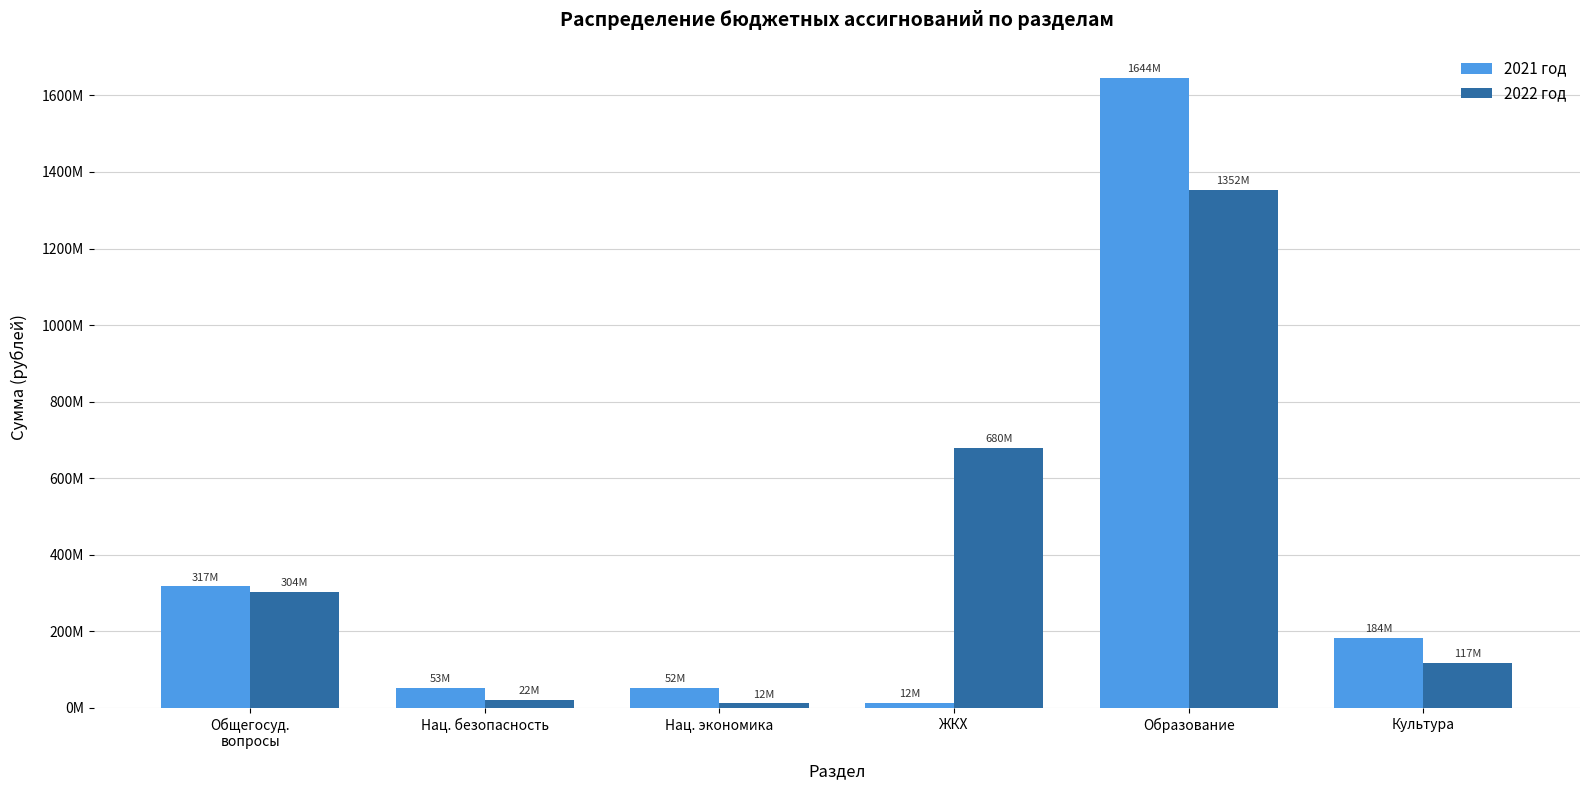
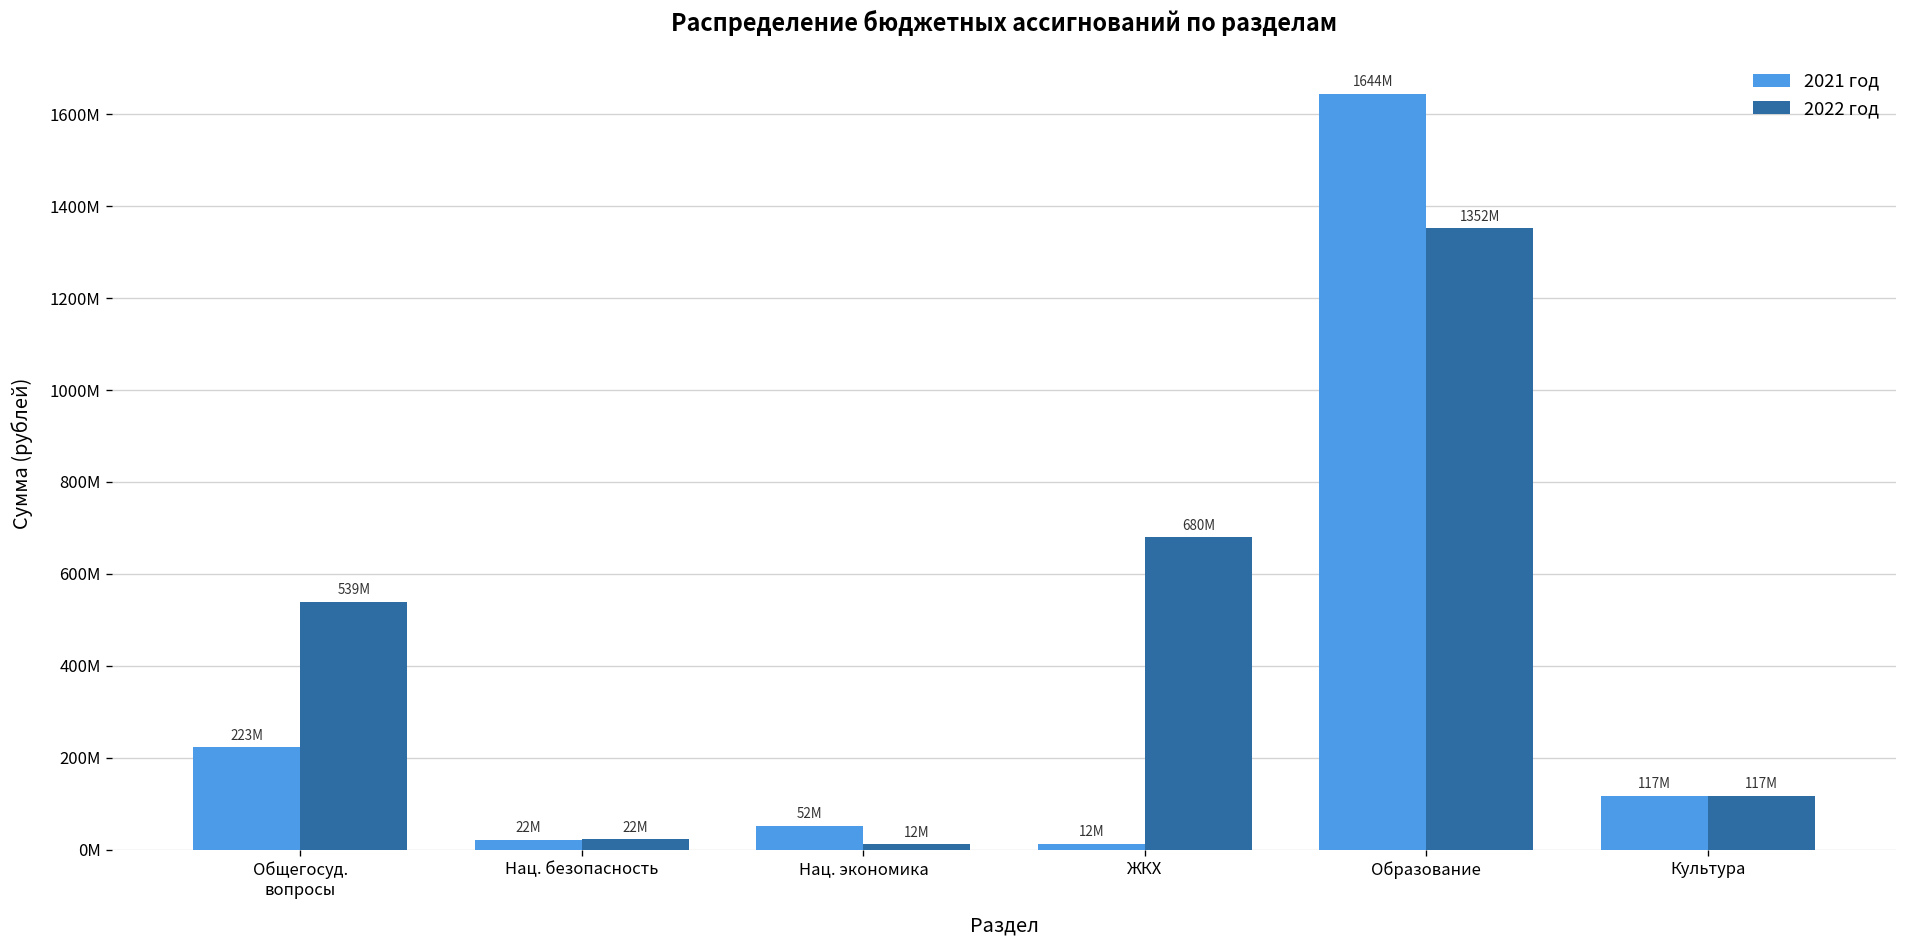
2021 год, Общегосуд. вопросы: 317М -> 223М
2022 год, Общегосуд. вопросы: 304М -> 539М
2021 год, Нац. безопасность: 53М -> 22М
2021 год, Культура: 184М -> 117М
